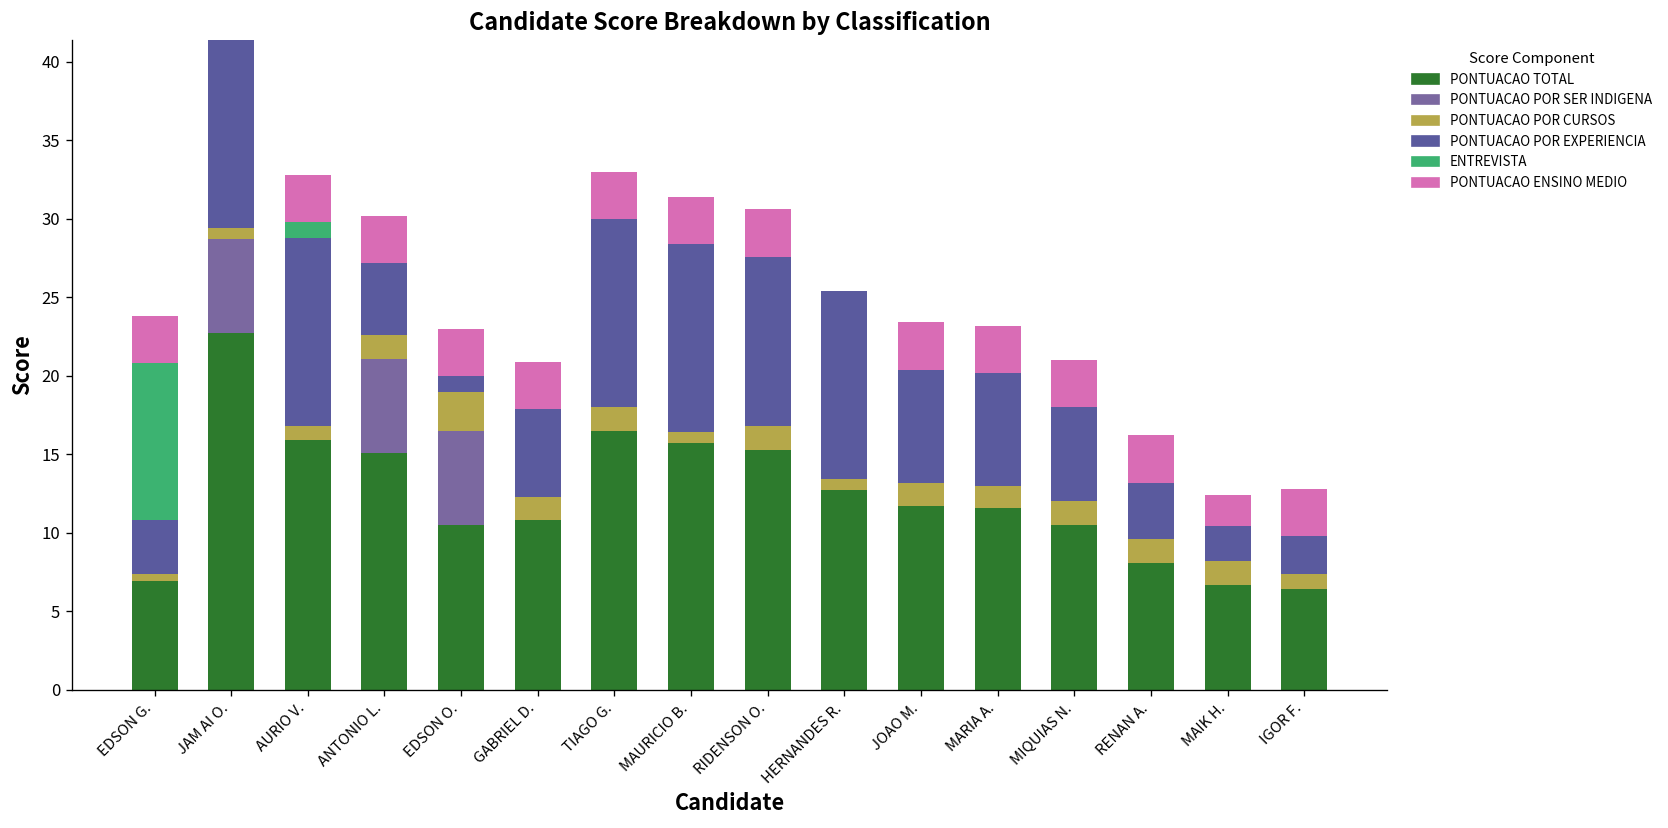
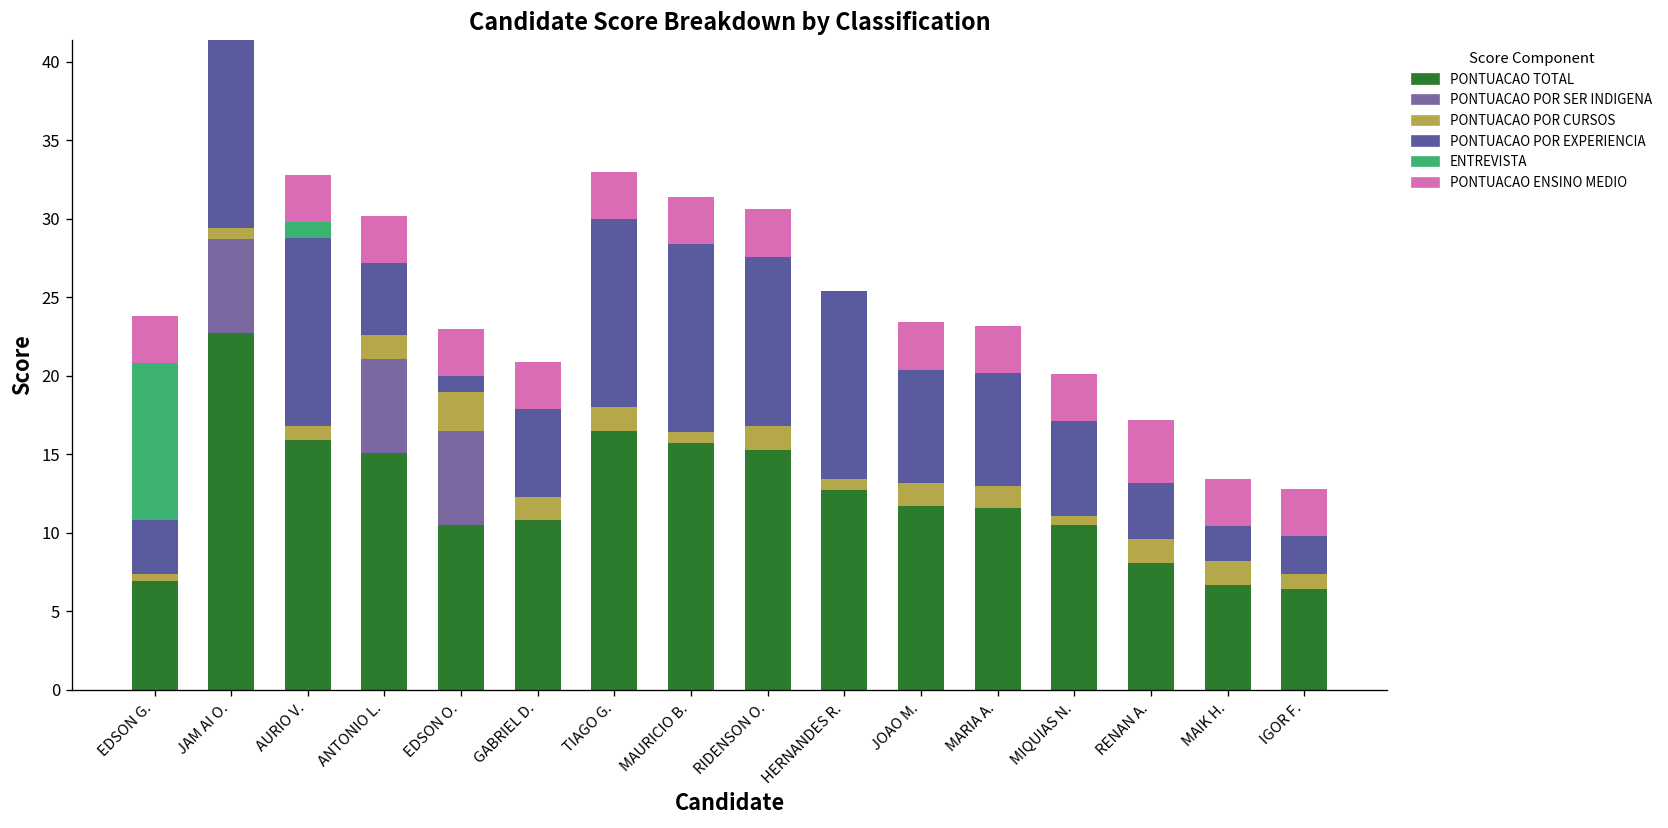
PONTUACAO POR CURSOS, MIQUIAS N.: 1.5 -> 0.6
PONTUACAO ENSINO MEDIO, RENAN A.: 3 -> 4
PONTUACAO ENSINO MEDIO, MAIK H.: 2 -> 3
